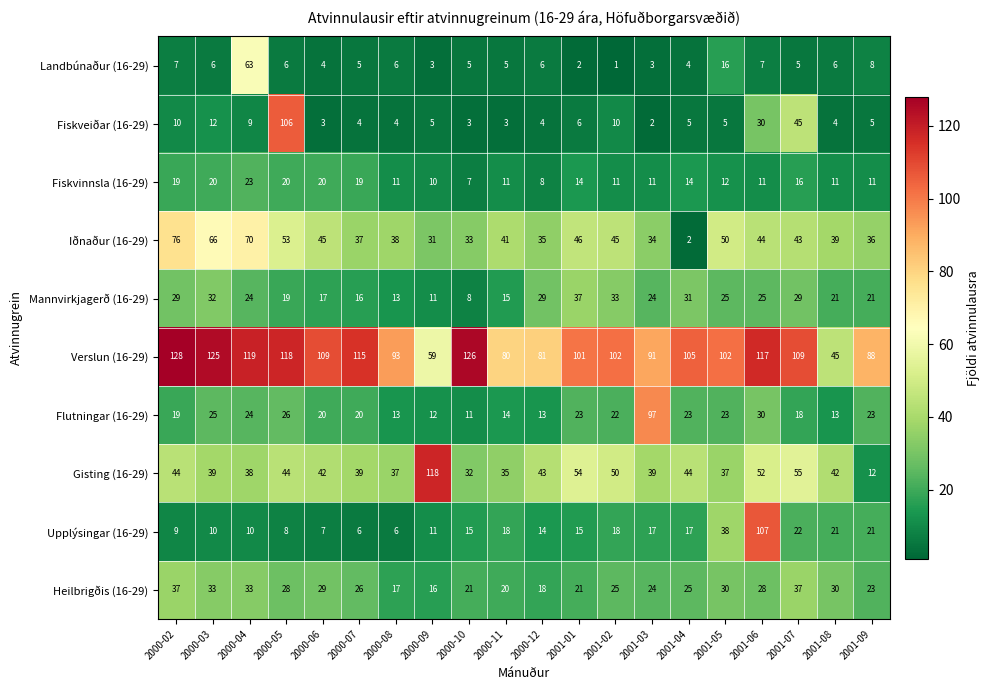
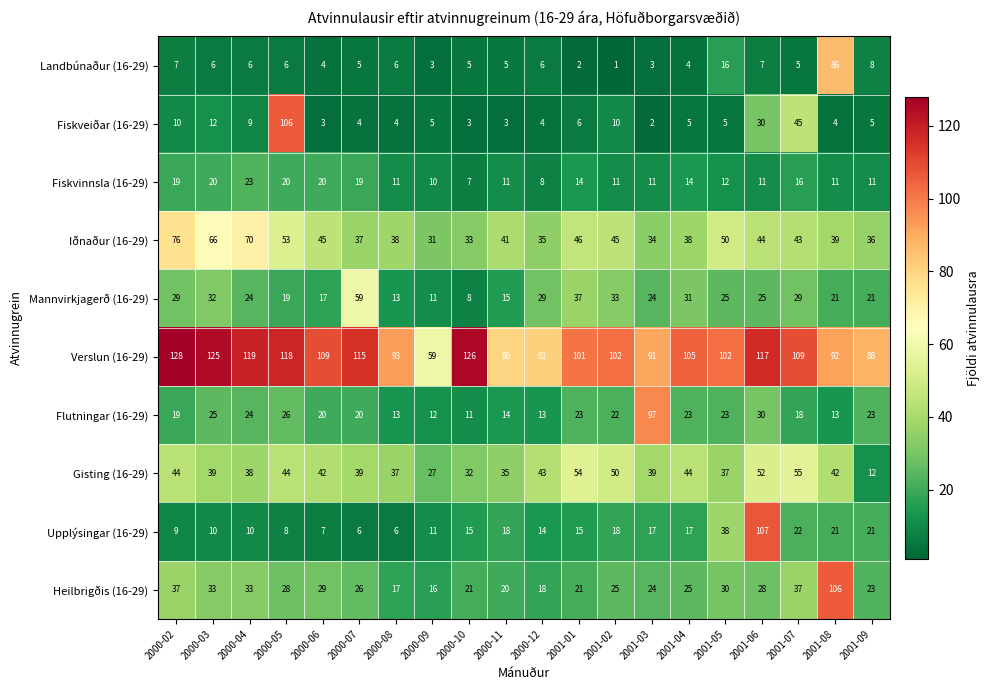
Landbúnaður (16-29), 2000-04: 63 -> 6
Landbúnaður (16-29), 2001-08: 6 -> 86
Iðnaður (16-29), 2001-04: 2 -> 38
Mannvirkjagerð (16-29), 2000-07: 16 -> 59
Verslun (16-29), 2001-08: 45 -> 92
Gisting (16-29), 2000-09: 118 -> 27
Heilbrigðis (16-29), 2001-08: 30 -> 106
